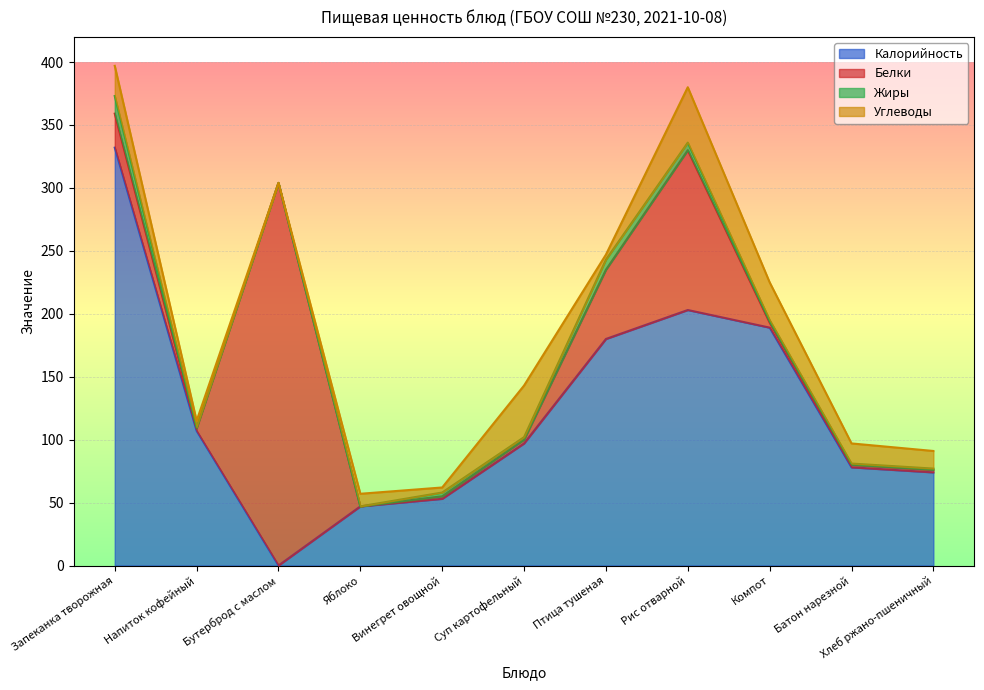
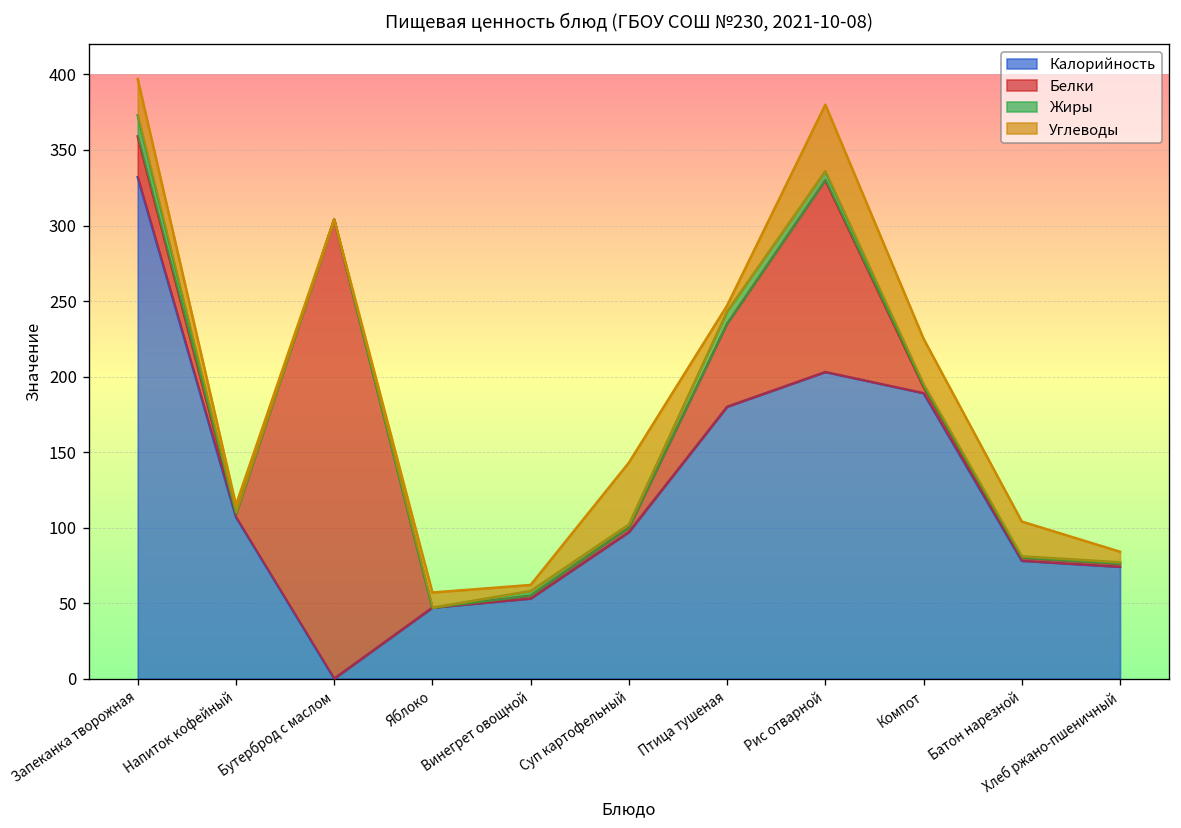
Углеводы, Батон нарезной: 16 -> 23
Углеводы, Хлеб ржано-пшеничный: 14 -> 7
